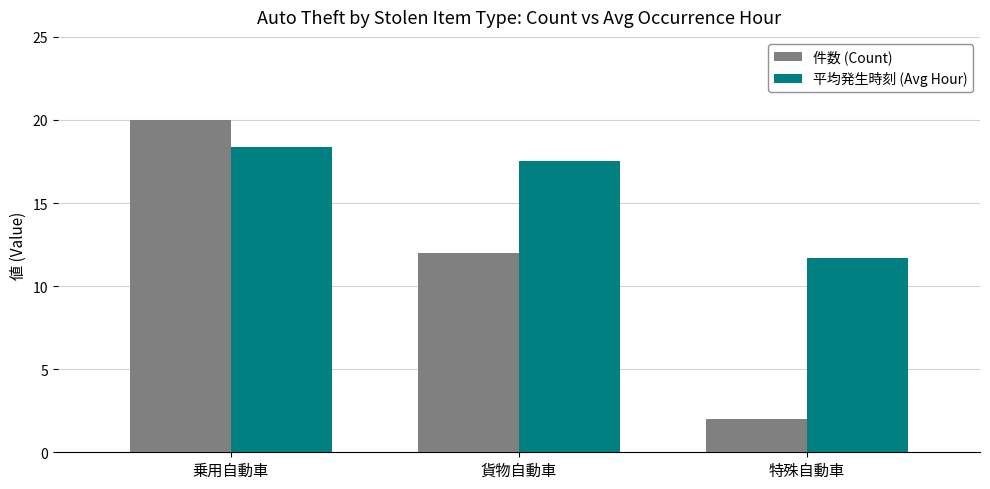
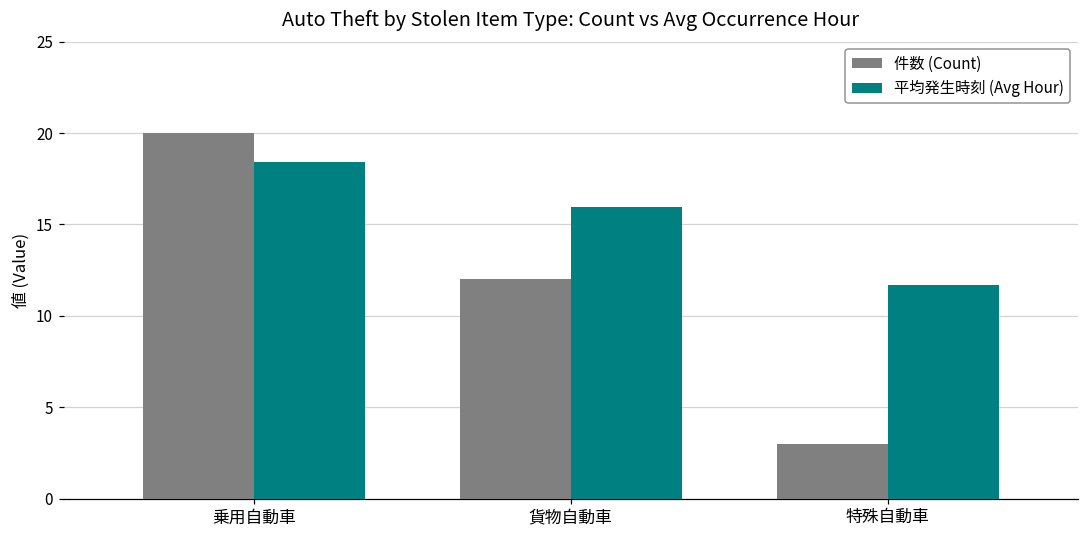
平均発生時刻 (Avg Hour), 貨物自動車: 17.5 -> 16.0
件数 (Count), 特殊自動車: 2 -> 3
